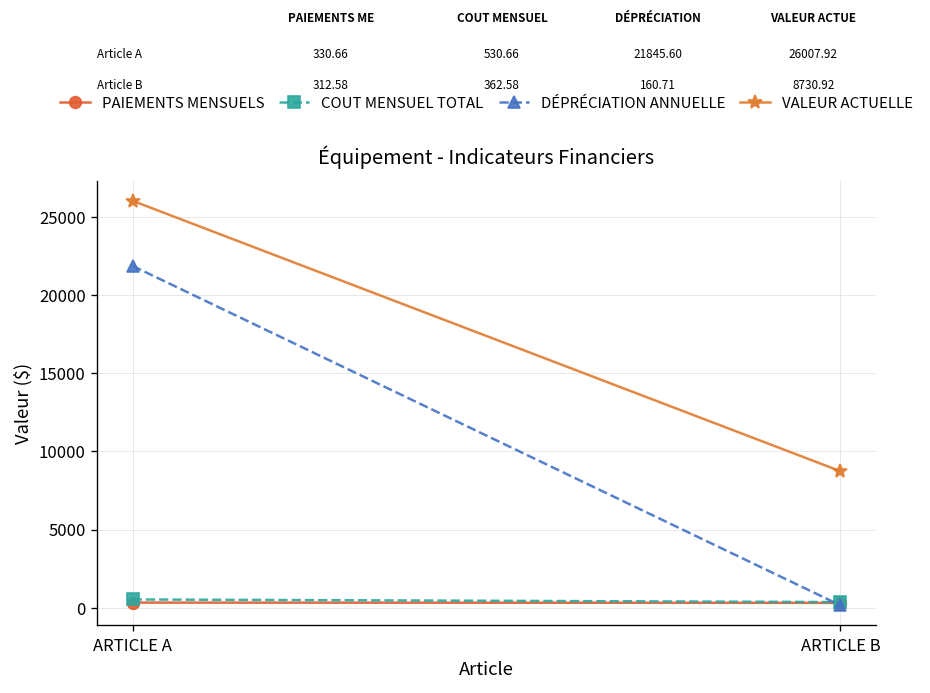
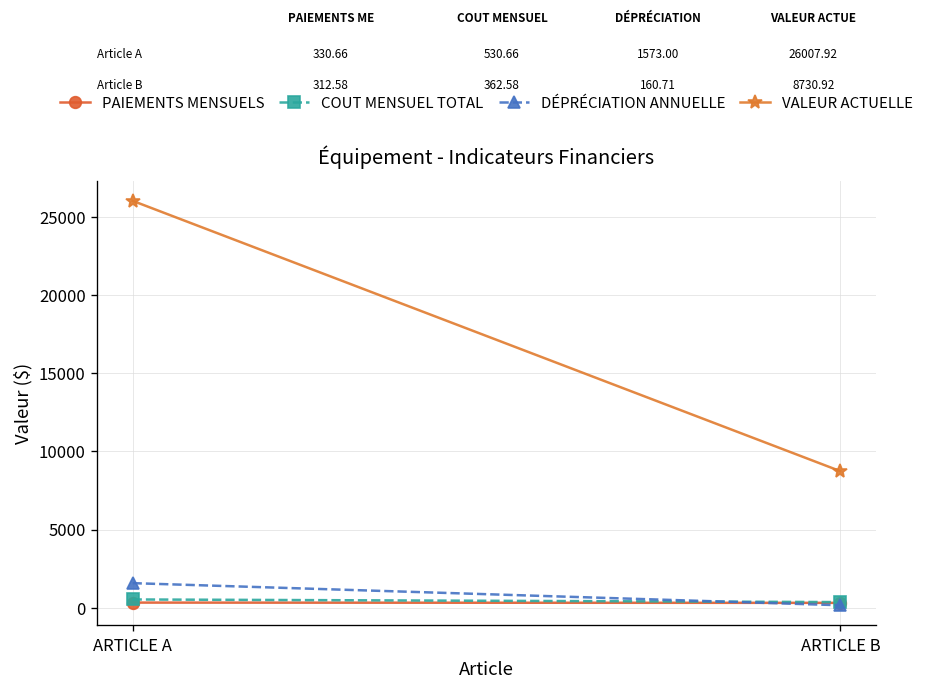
DÉPRÉCIATION ANNUELLE, ARTICLE A: 21845.60 -> 1573.00
